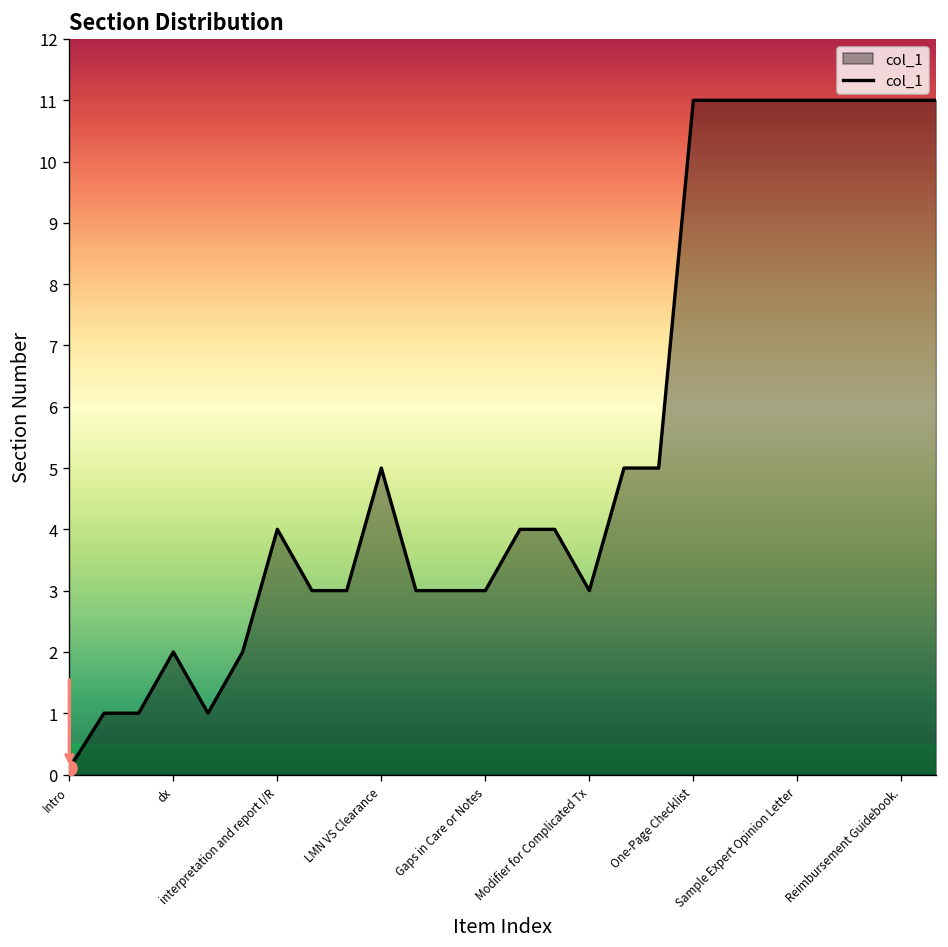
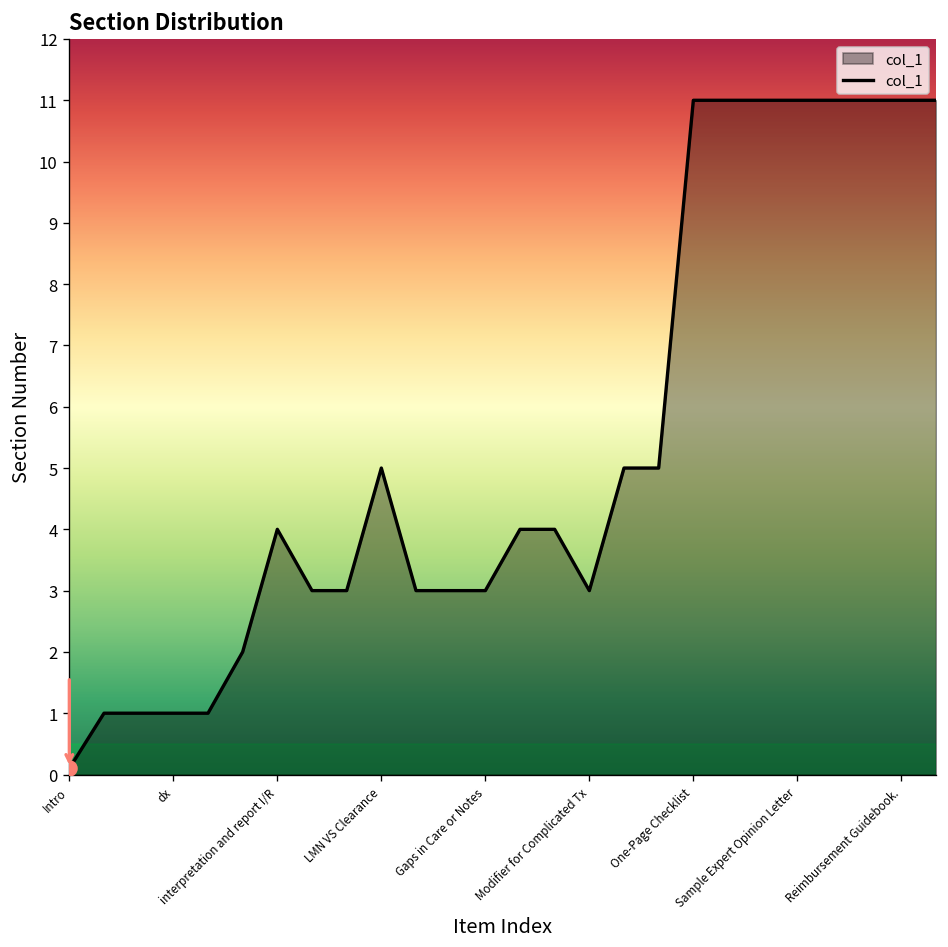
col_1, dx: 2 -> 1
